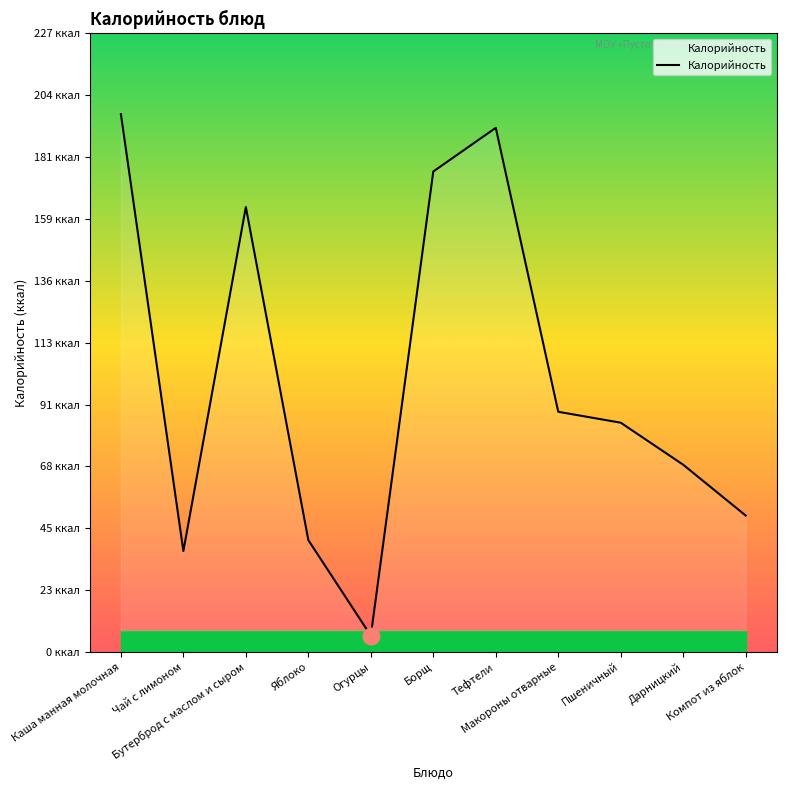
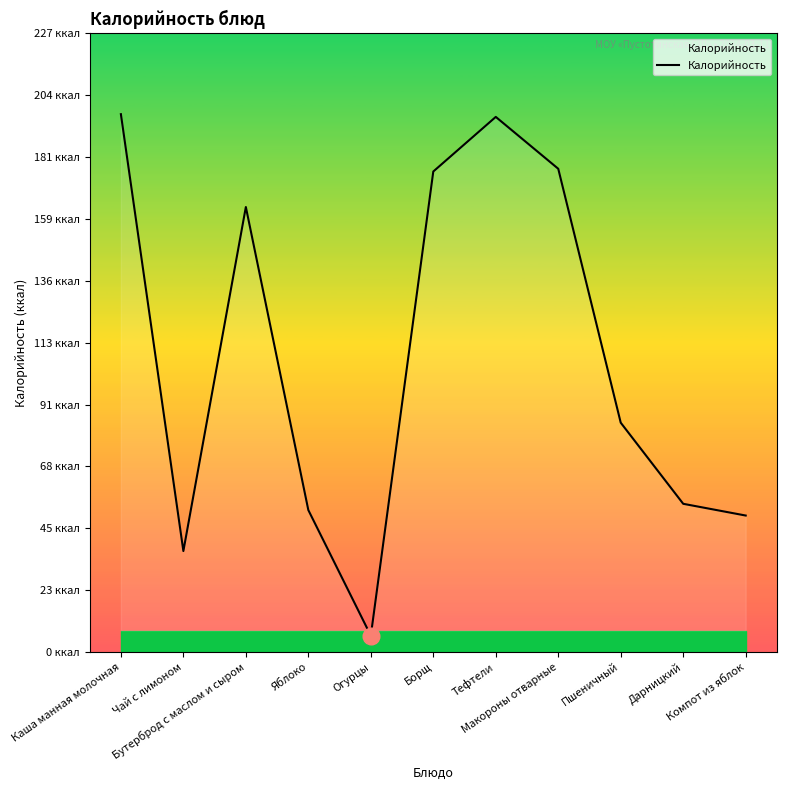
Калорийность, Яблоко: 41 ккал -> 52 ккал
Калорийность, Тефтели: 192 ккал -> 196 ккал
Калорийность, Макороны отварные: 88 ккал -> 177 ккал
Калорийность, Дарницкий: 69 ккал -> 54 ккал
